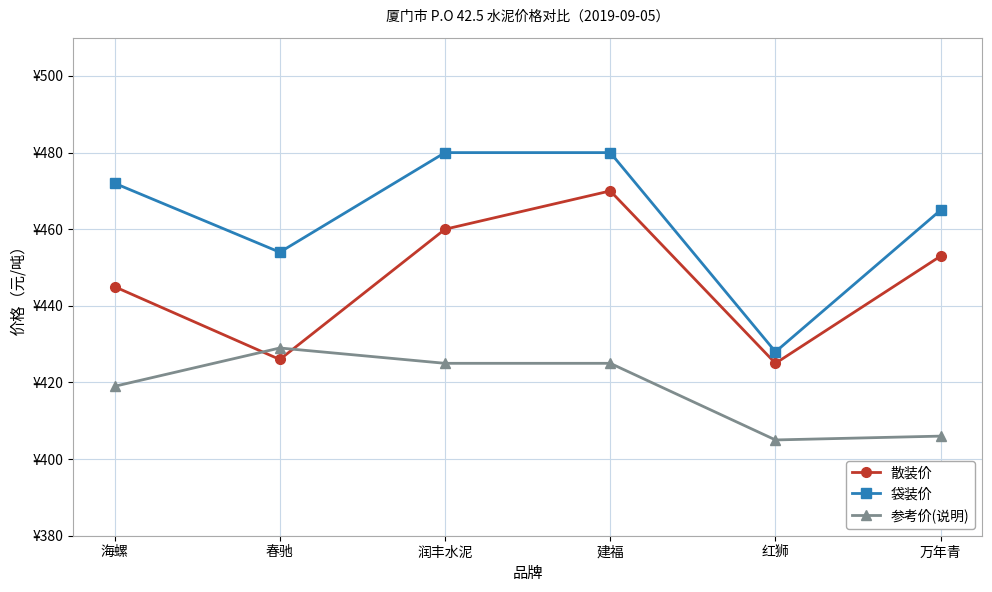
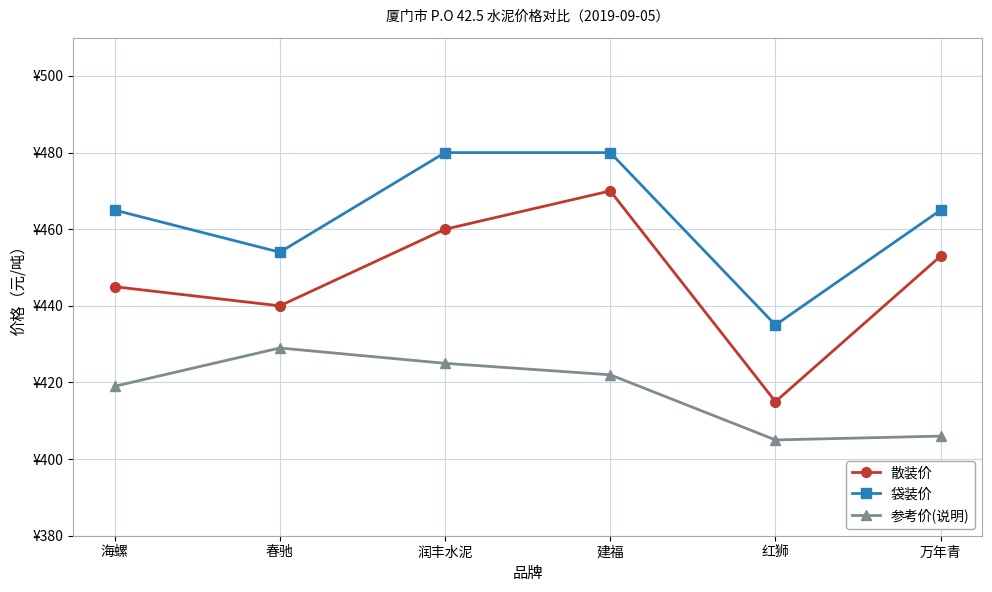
袋装价, 海螺: ¥472 -> ¥465
散装价, 春驰: ¥426 -> ¥440
参考价(说明), 建福: ¥425 -> ¥422
散装价, 红狮: ¥425 -> ¥415
袋装价, 红狮: ¥428 -> ¥435
